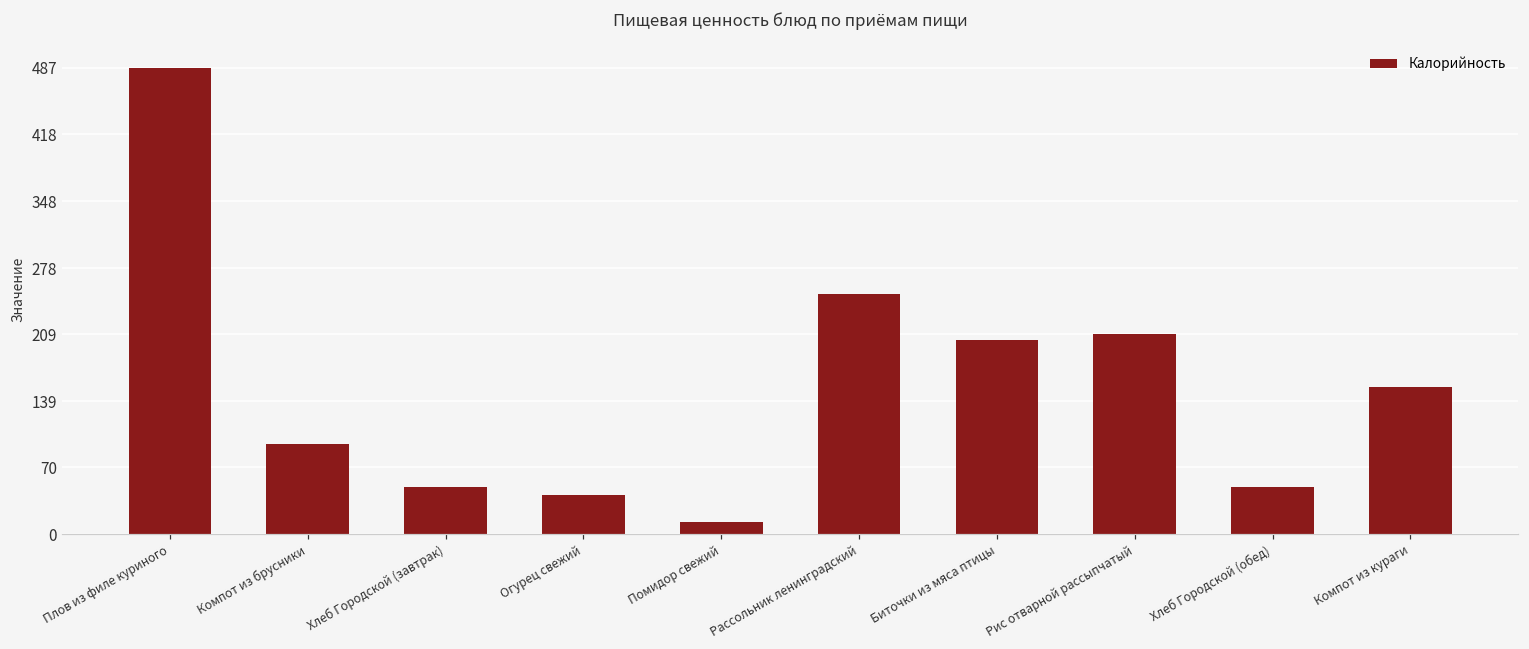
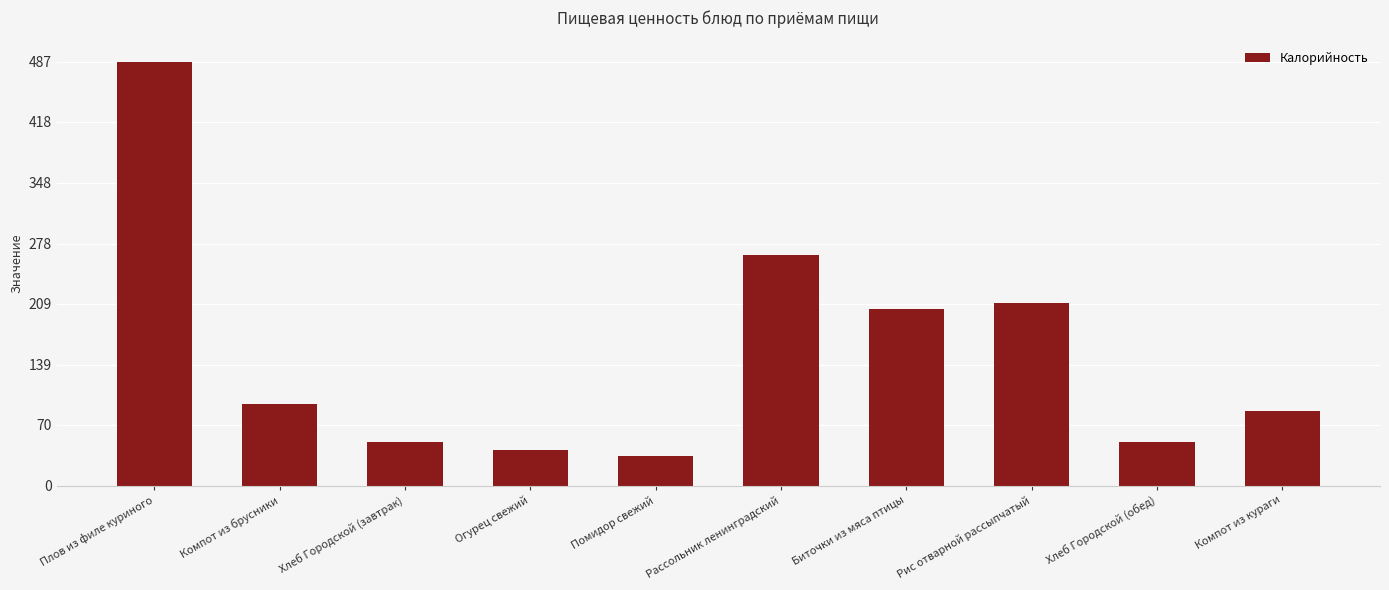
Помидор свежий: 10 -> 30
Рассольник ленинградский: 250 -> 260
Компот из кураги: 150 -> 90
